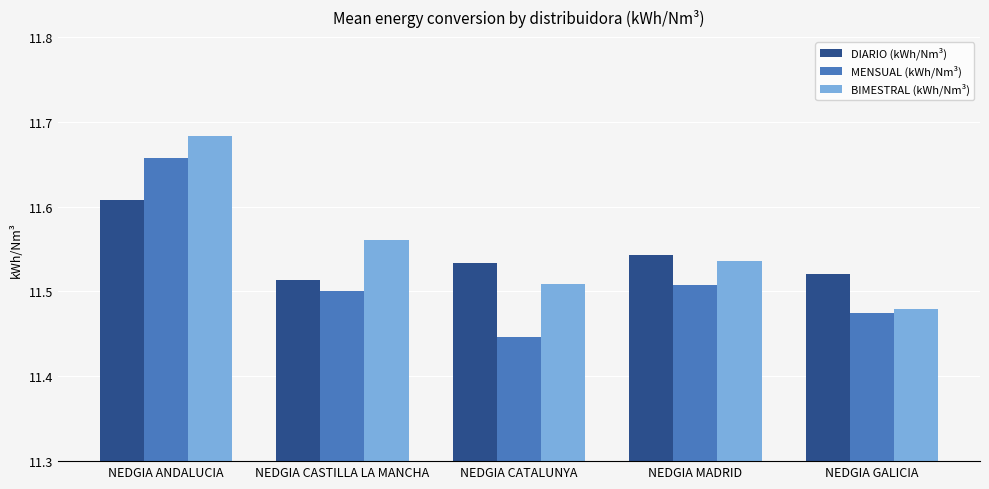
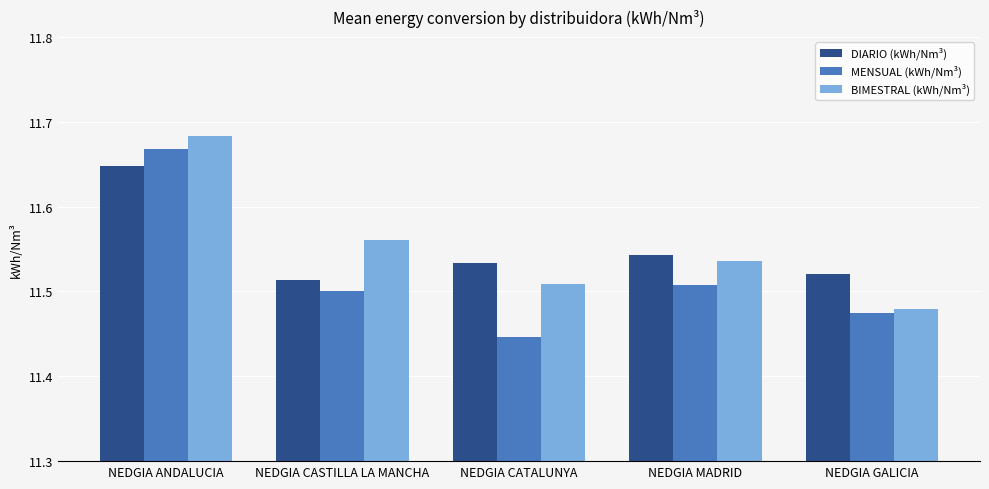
DIARIO (kWh/Nm³), NEDGIA ANDALUCIA: 11.61 -> 11.65
MENSUAL (kWh/Nm³), NEDGIA ANDALUCIA: 11.66 -> 11.67
